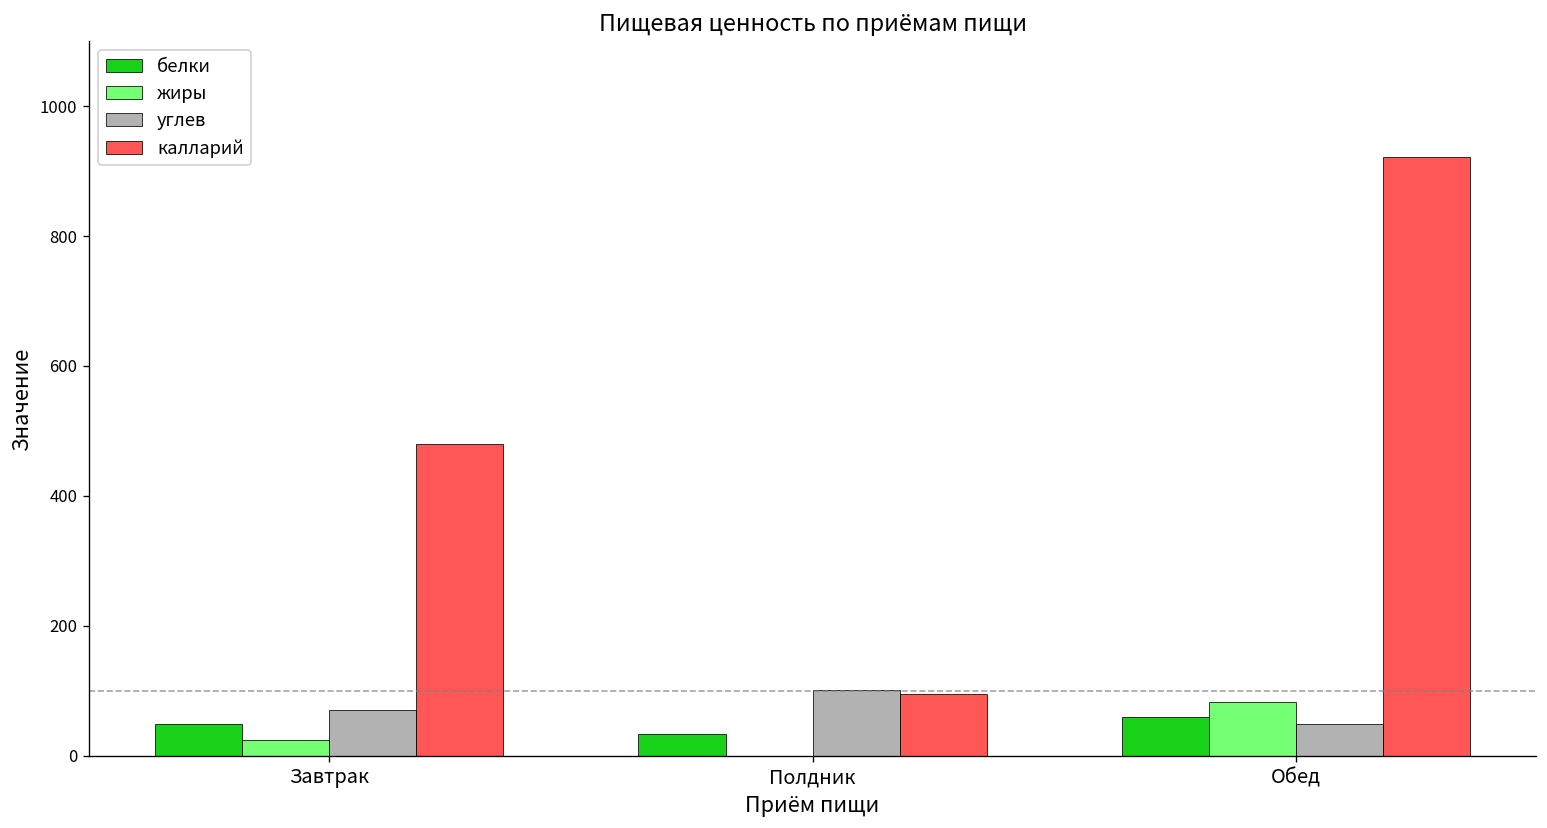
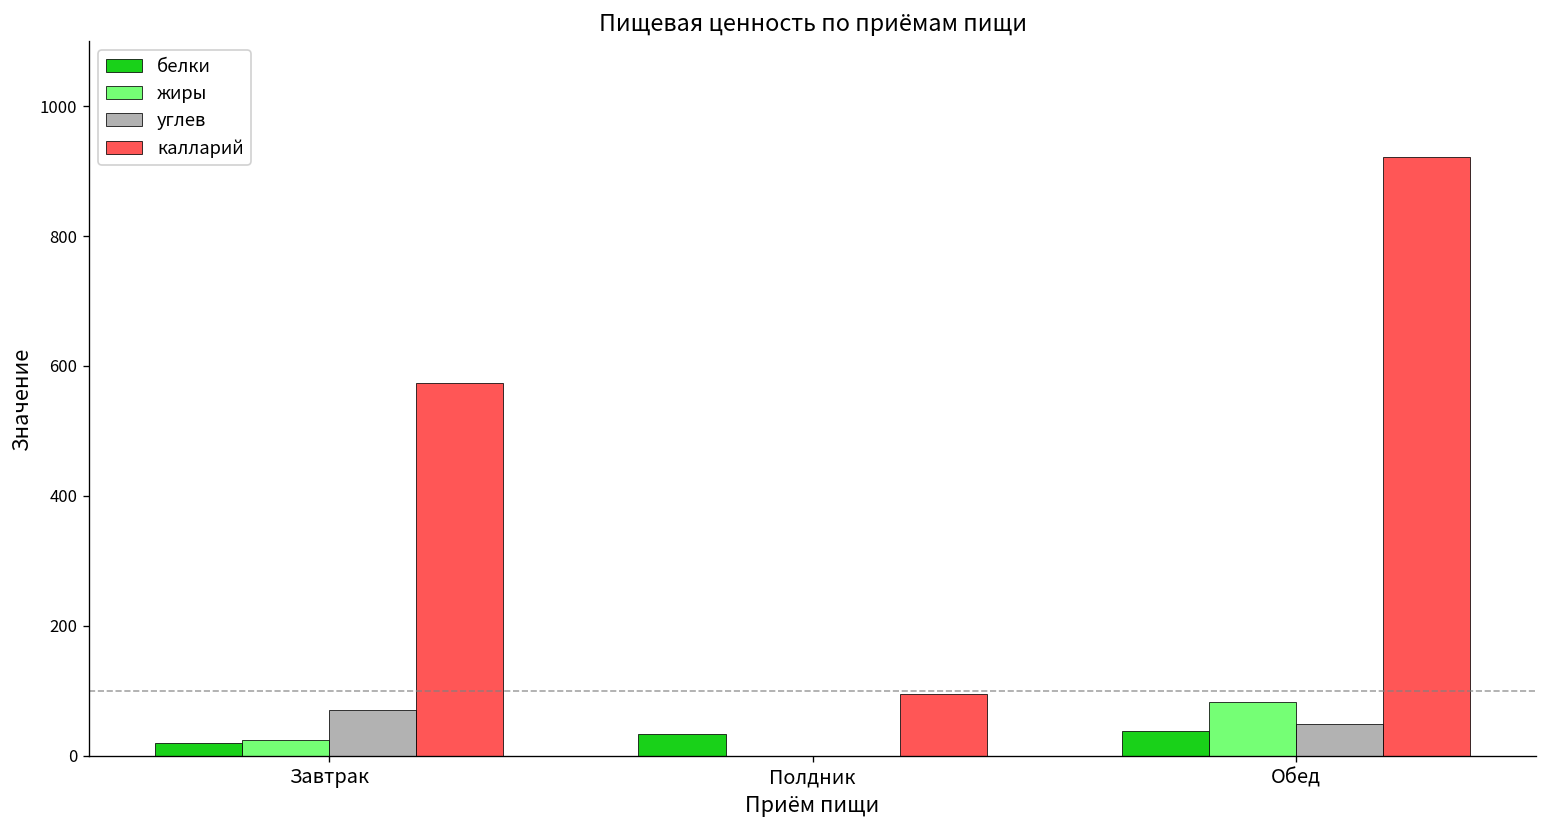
белки, Завтрак: 50 -> 20
калларий, Завтрак: 480 -> 570
углев, Полдник: 100 -> 0
белки, Обед: 60 -> 40
